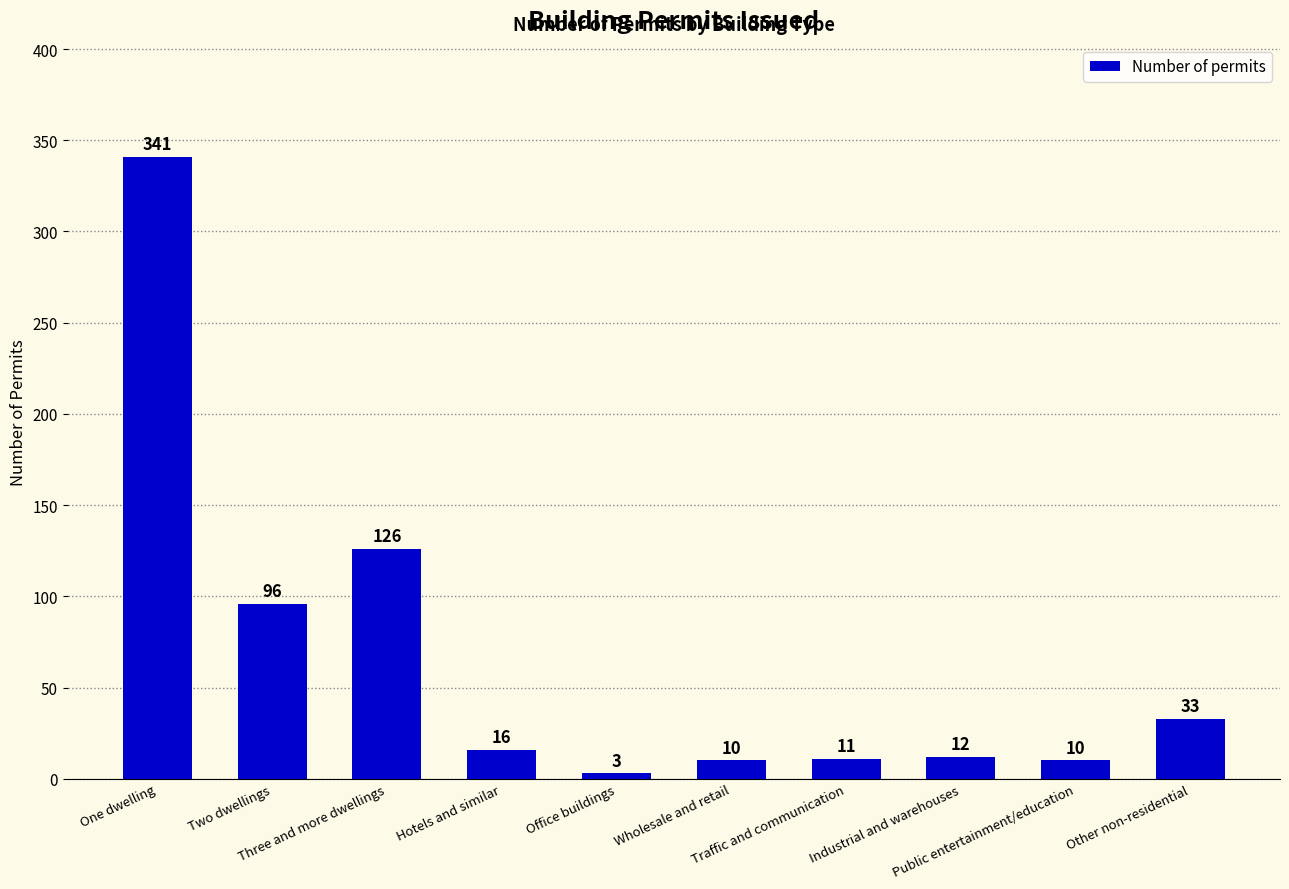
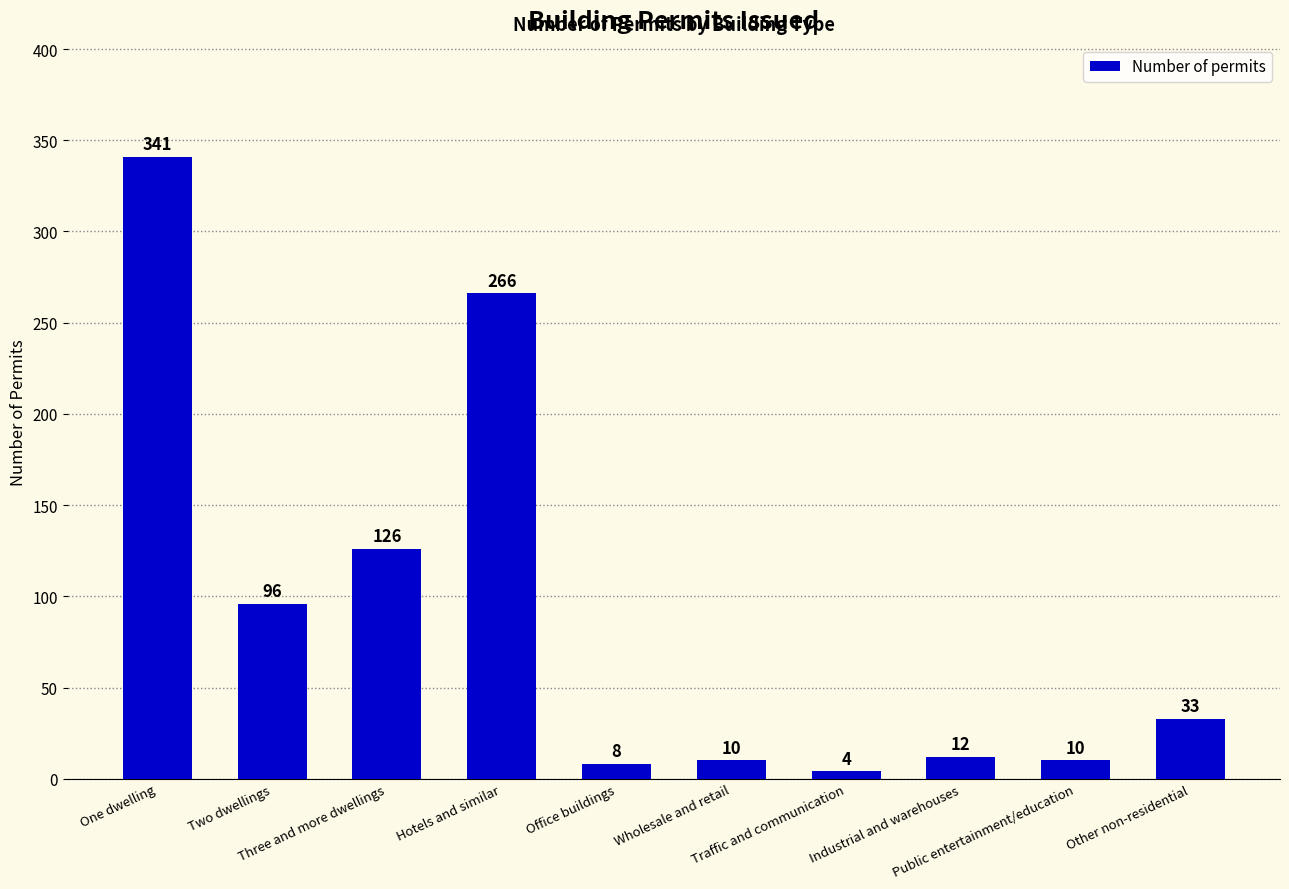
Hotels and similar: 16 -> 266
Office buildings: 3 -> 8
Traffic and communication: 11 -> 4
